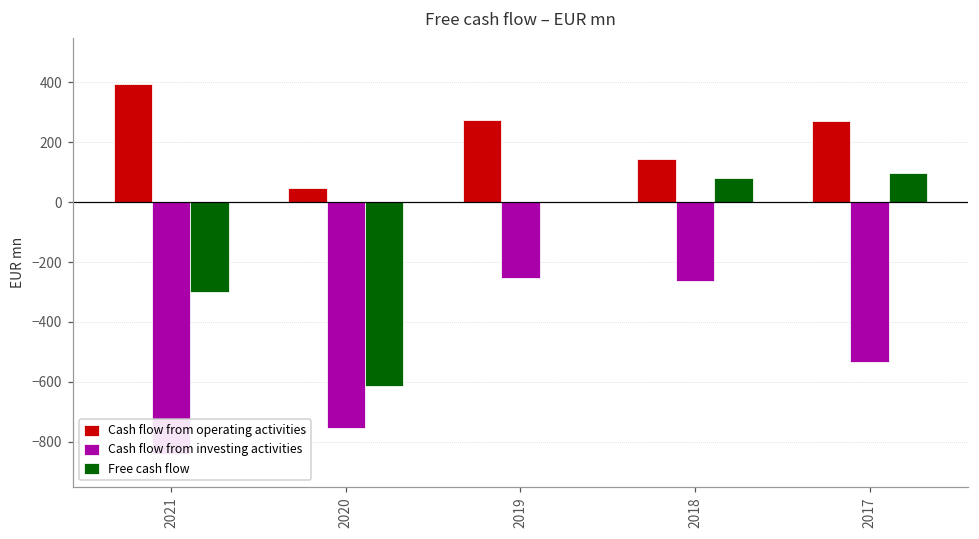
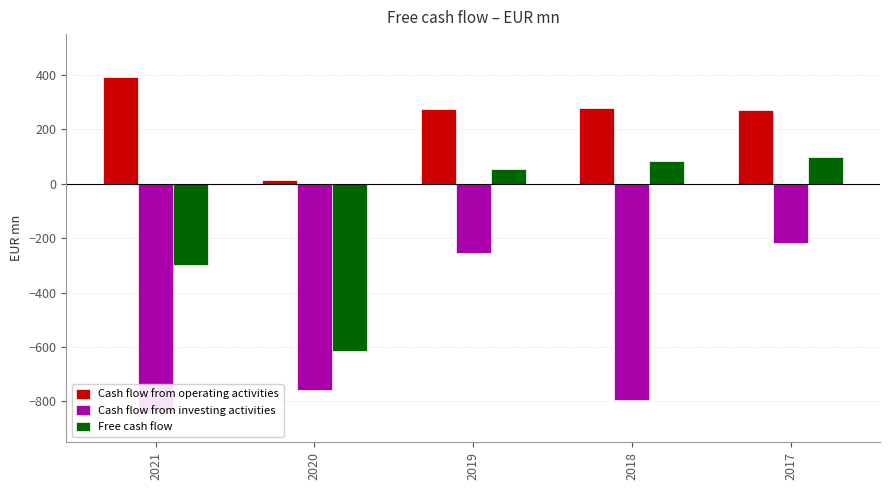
Cash flow from operating activities, 2020: 50 -> 20
Free cash flow, 2019: 0 -> 60
Cash flow from operating activities, 2018: 140 -> 280
Cash flow from investing activities, 2018: -260 -> -800
Cash flow from investing activities, 2017: -530 -> -220
